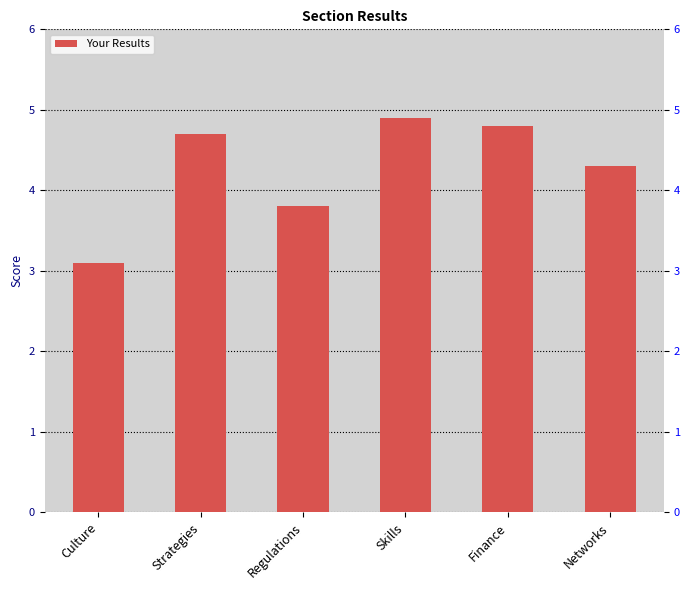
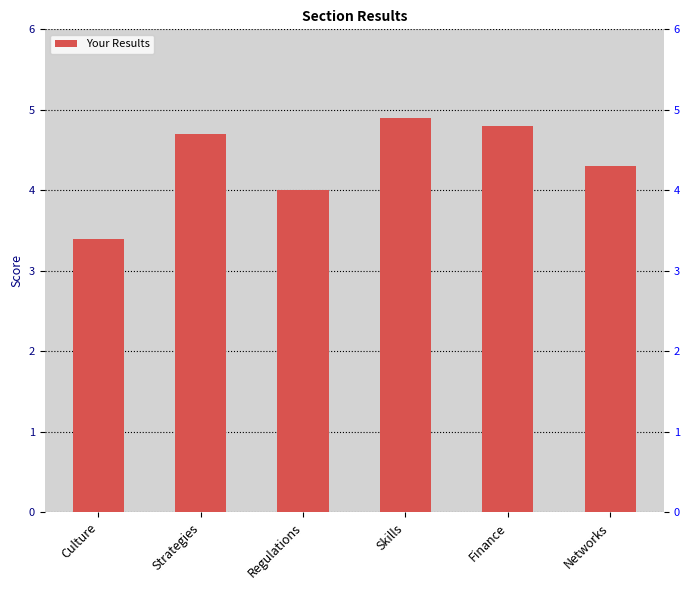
Culture: 3.1 -> 3.4
Regulations: 3.8 -> 4.0
